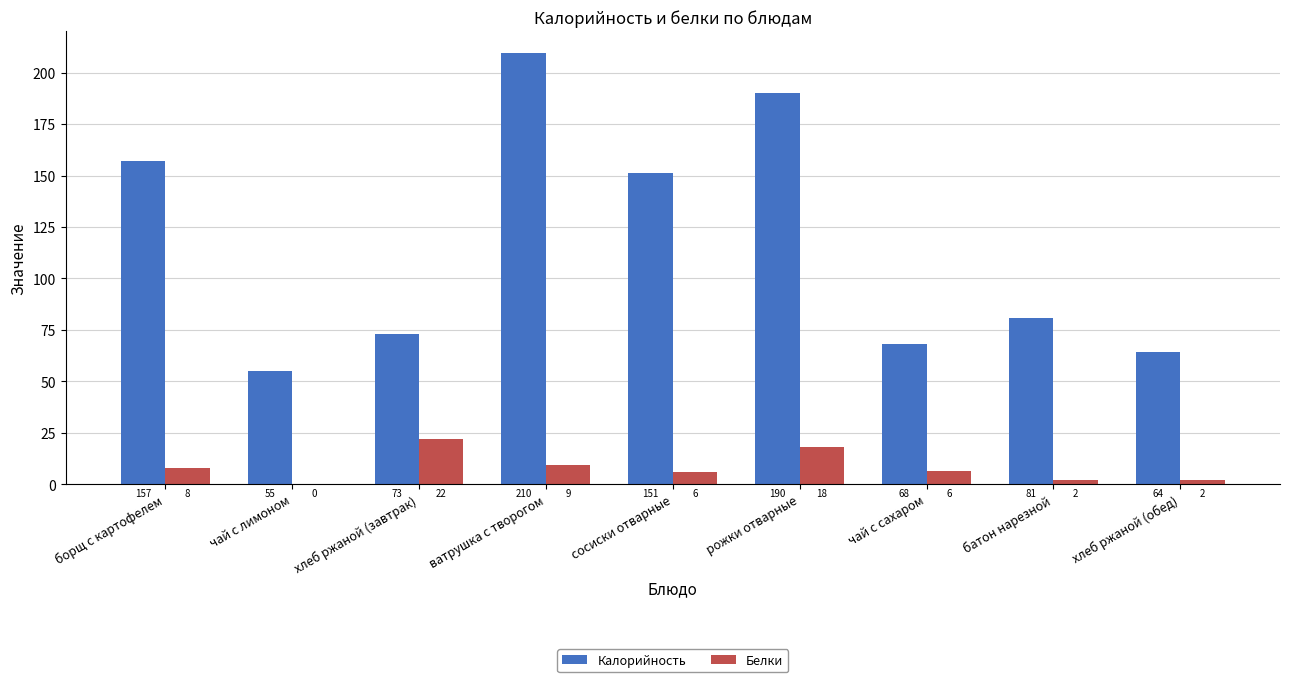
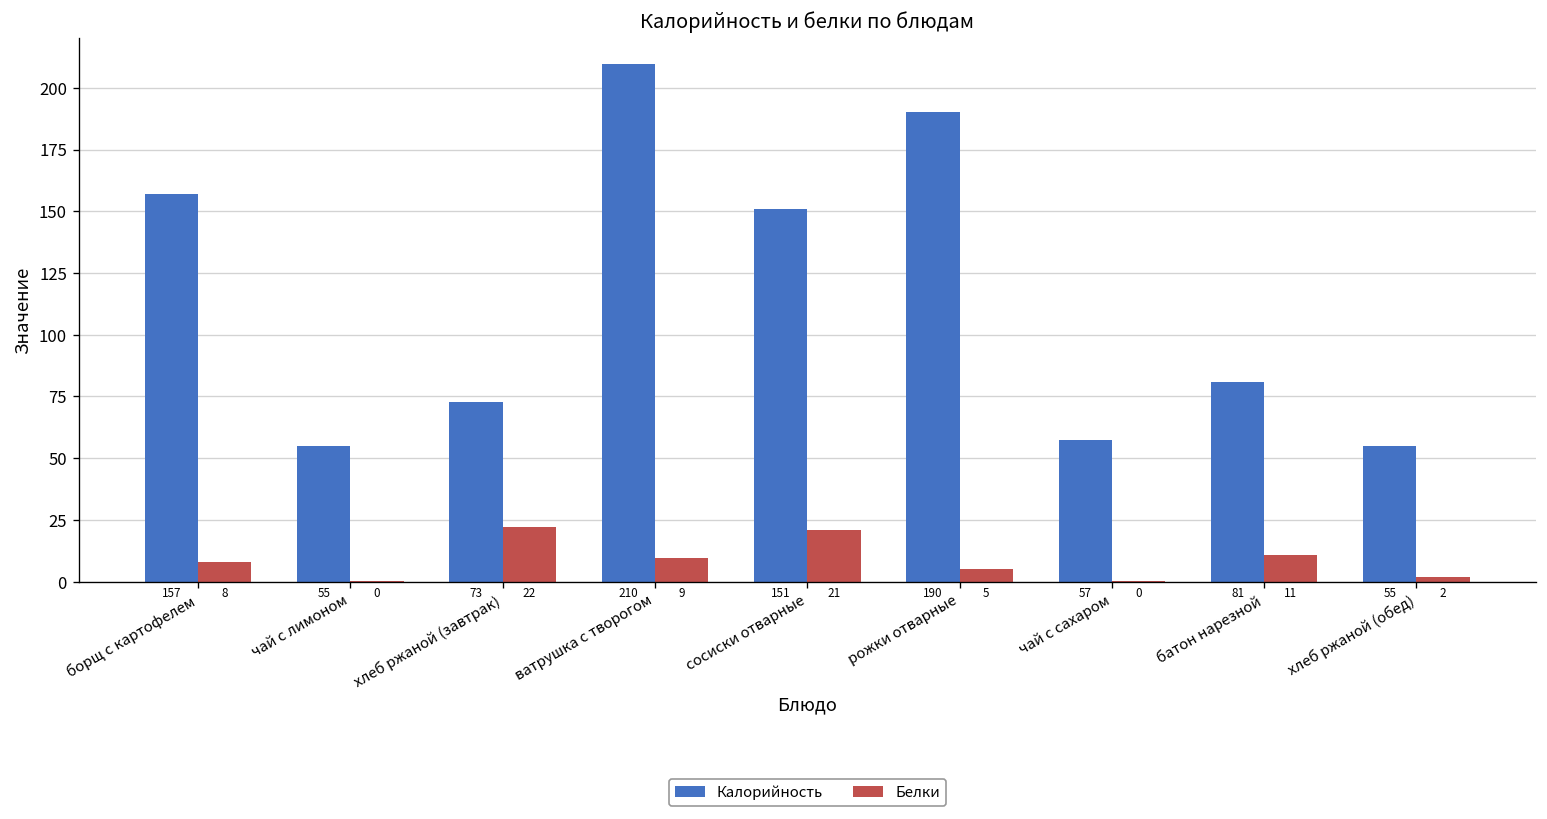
Белки, сосиски отварные: 6 -> 21
Белки, рожки отварные: 18 -> 5
Калорийность, чай с сахаром: 68 -> 57
Белки, чай с сахаром: 6 -> 0
Белки, батон нарезной: 2 -> 11
Калорийность, хлеб ржаной (обед): 64 -> 55
